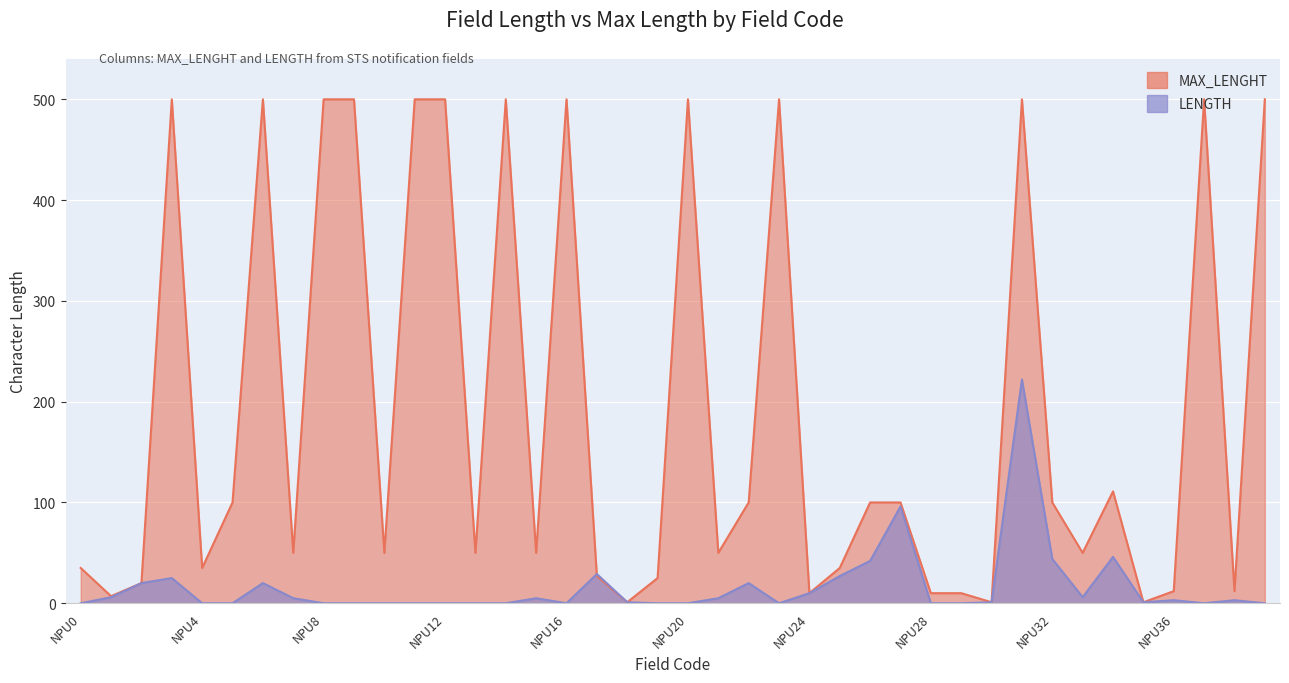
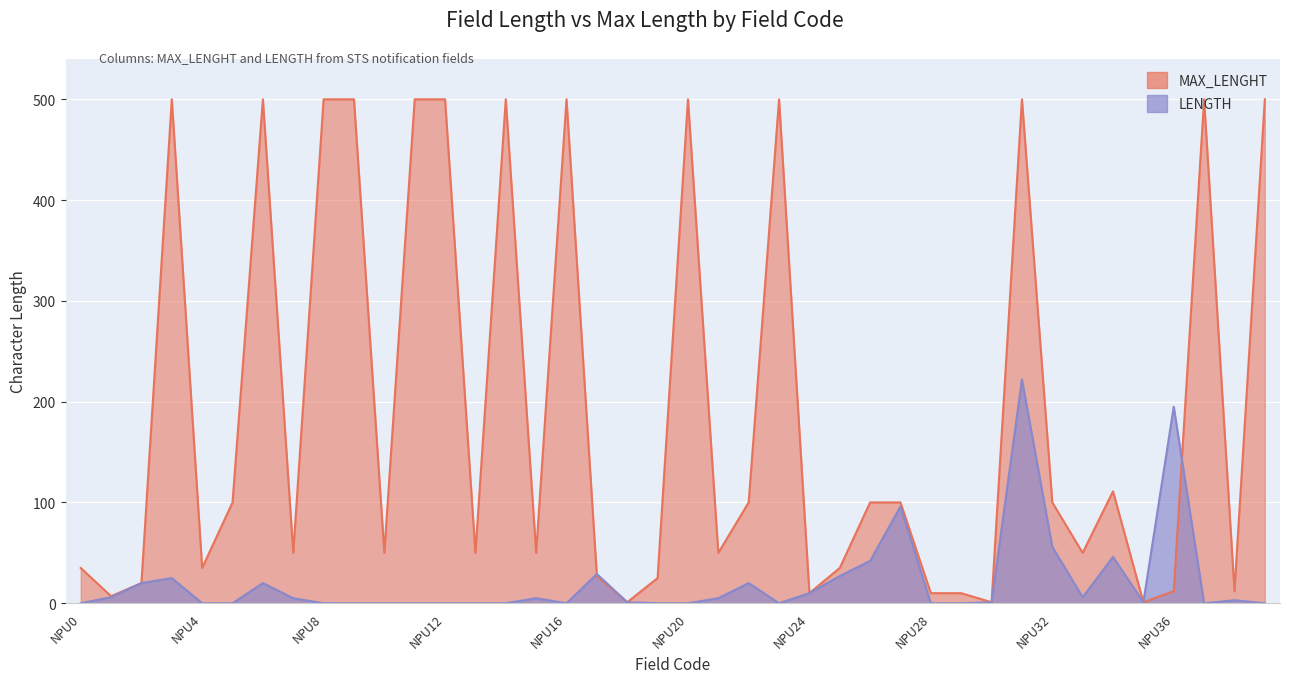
LENGTH, NPU32: 44 -> 56
LENGTH, NPU36: 3 -> 195
